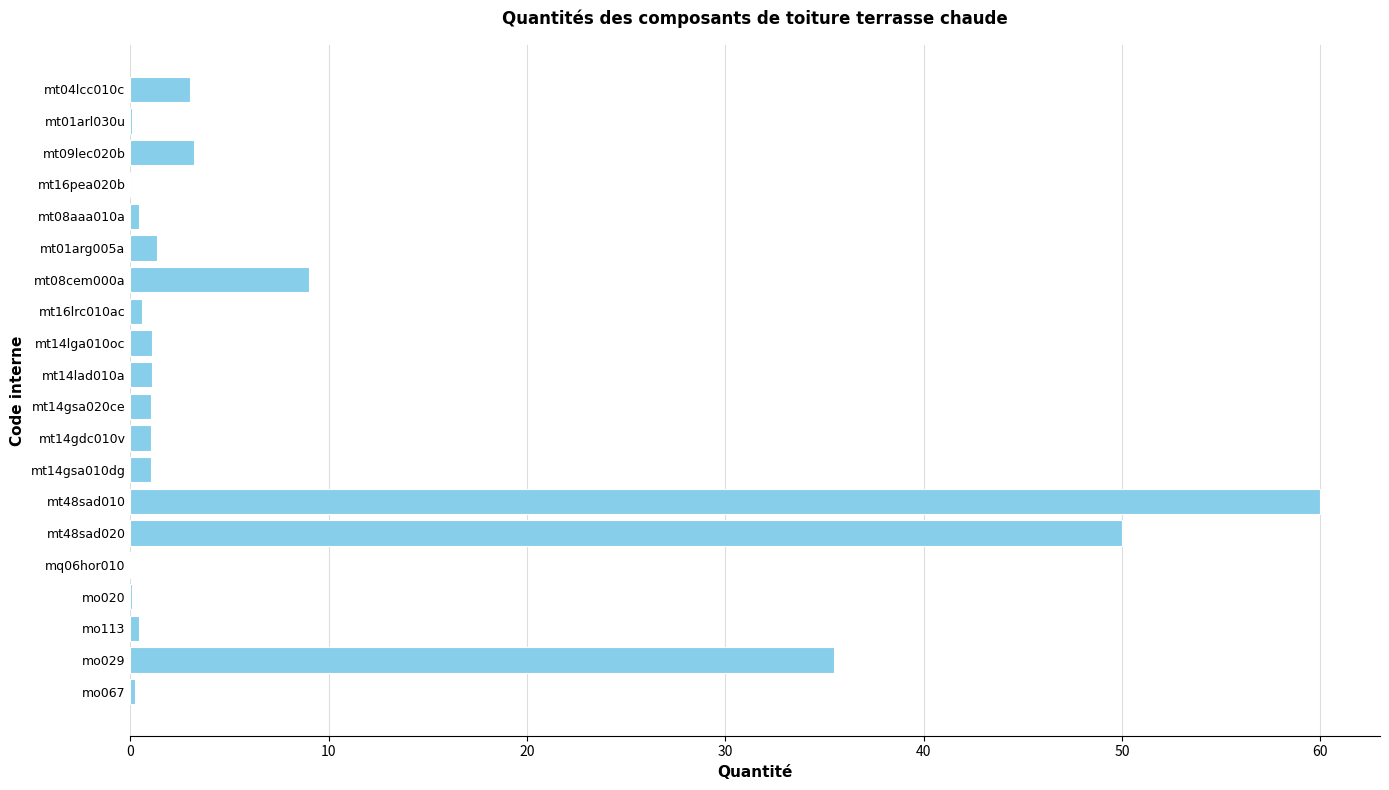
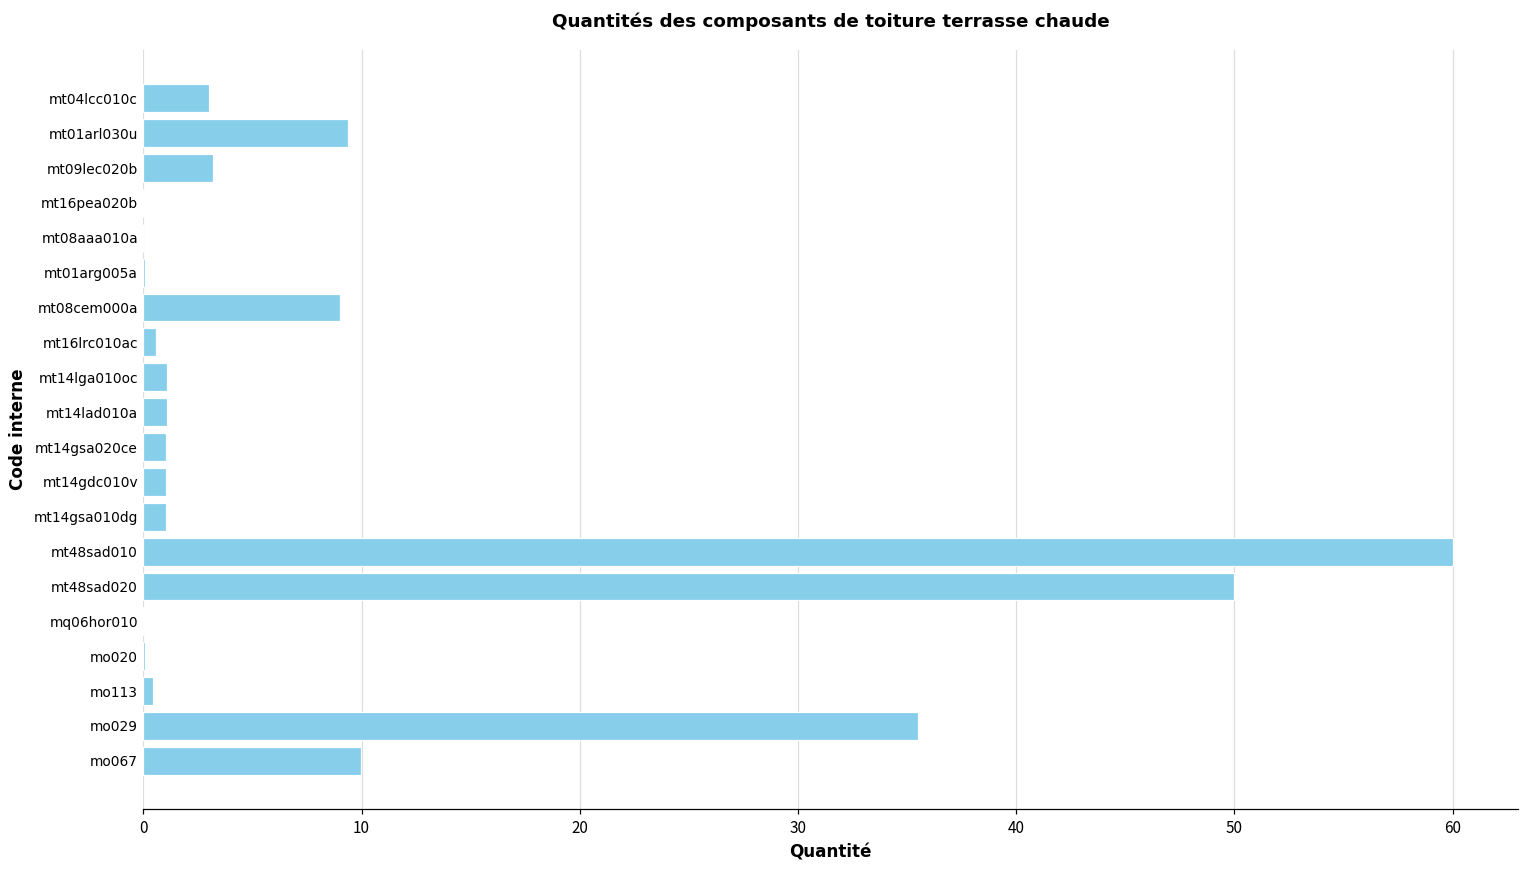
mt01arl030u: 0.1 -> 9.4
mt08aaa010a: 0.4 -> 0.0
mt01arg005a: 1.3 -> 0.1
mo067: 0.3 -> 10.0
